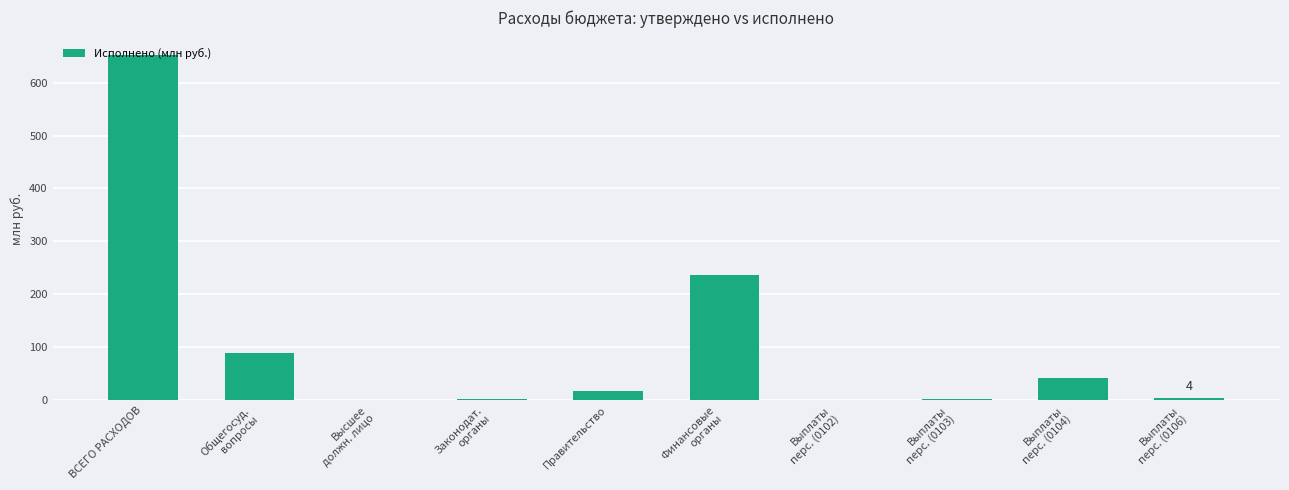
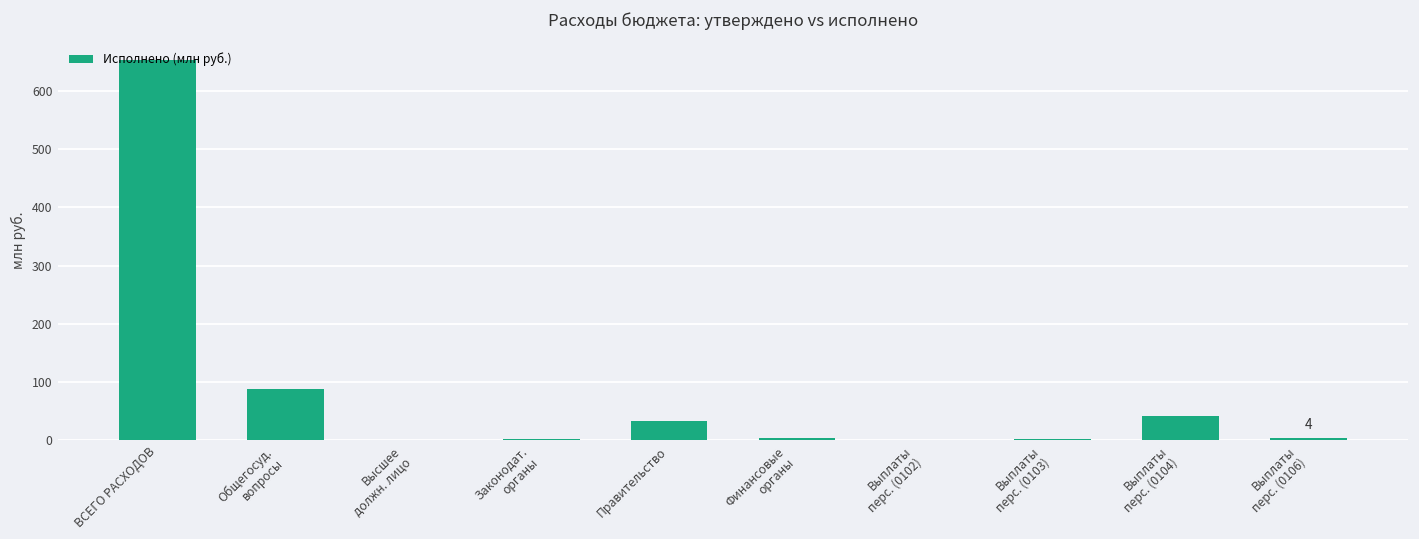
Правительство: 20 -> 30
Финансовые органы: 240 -> 0
